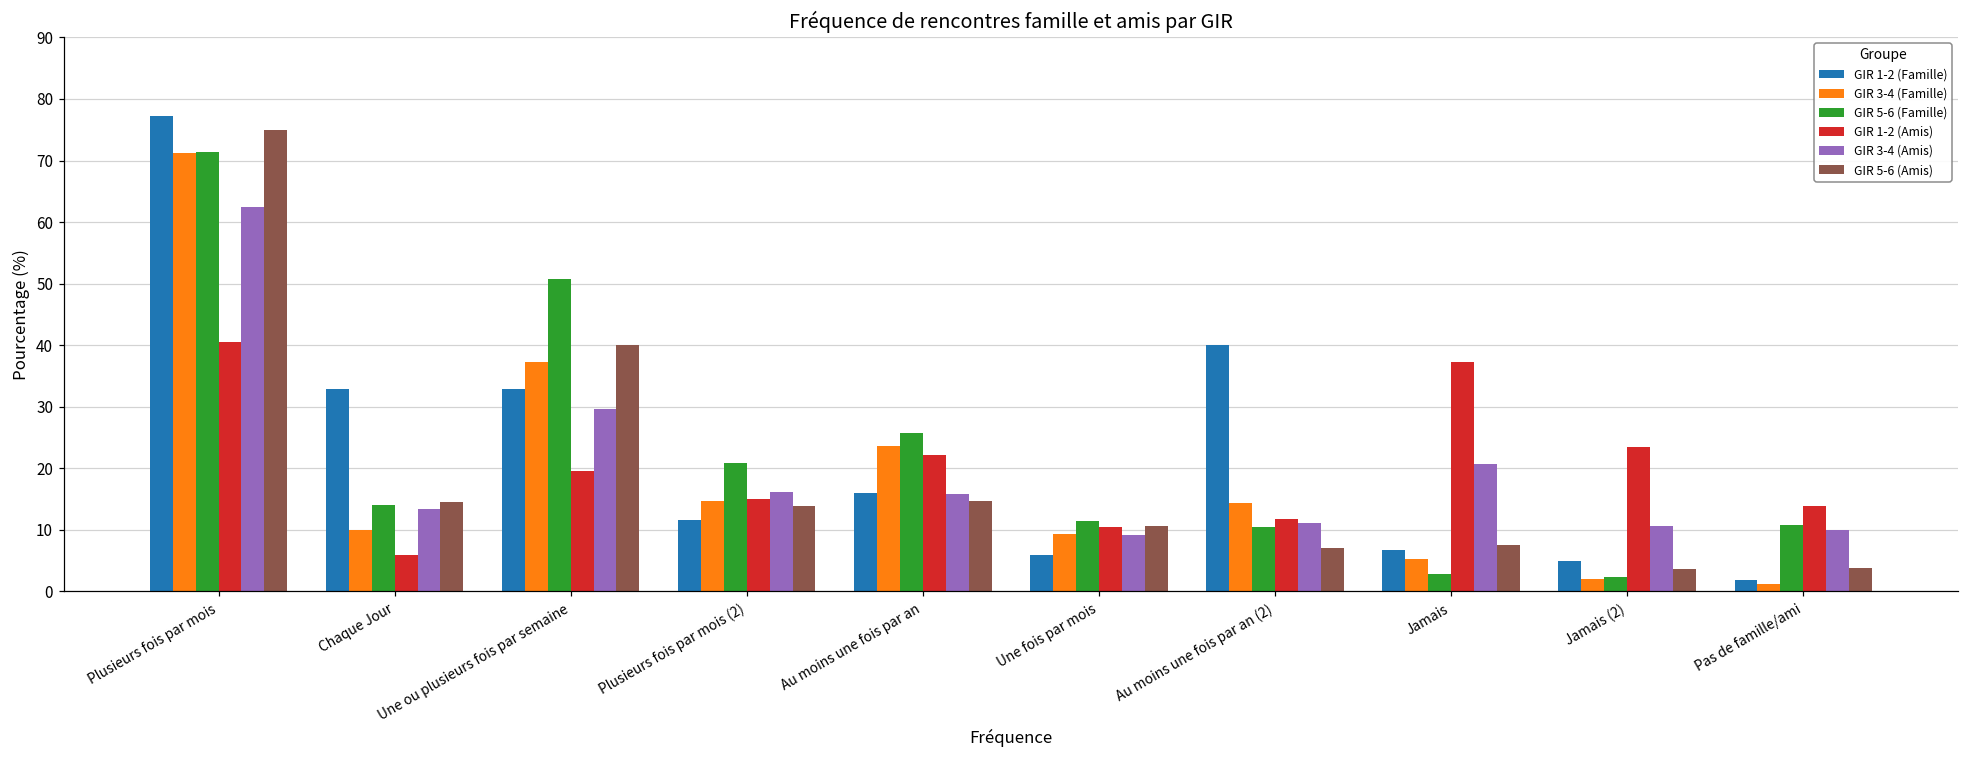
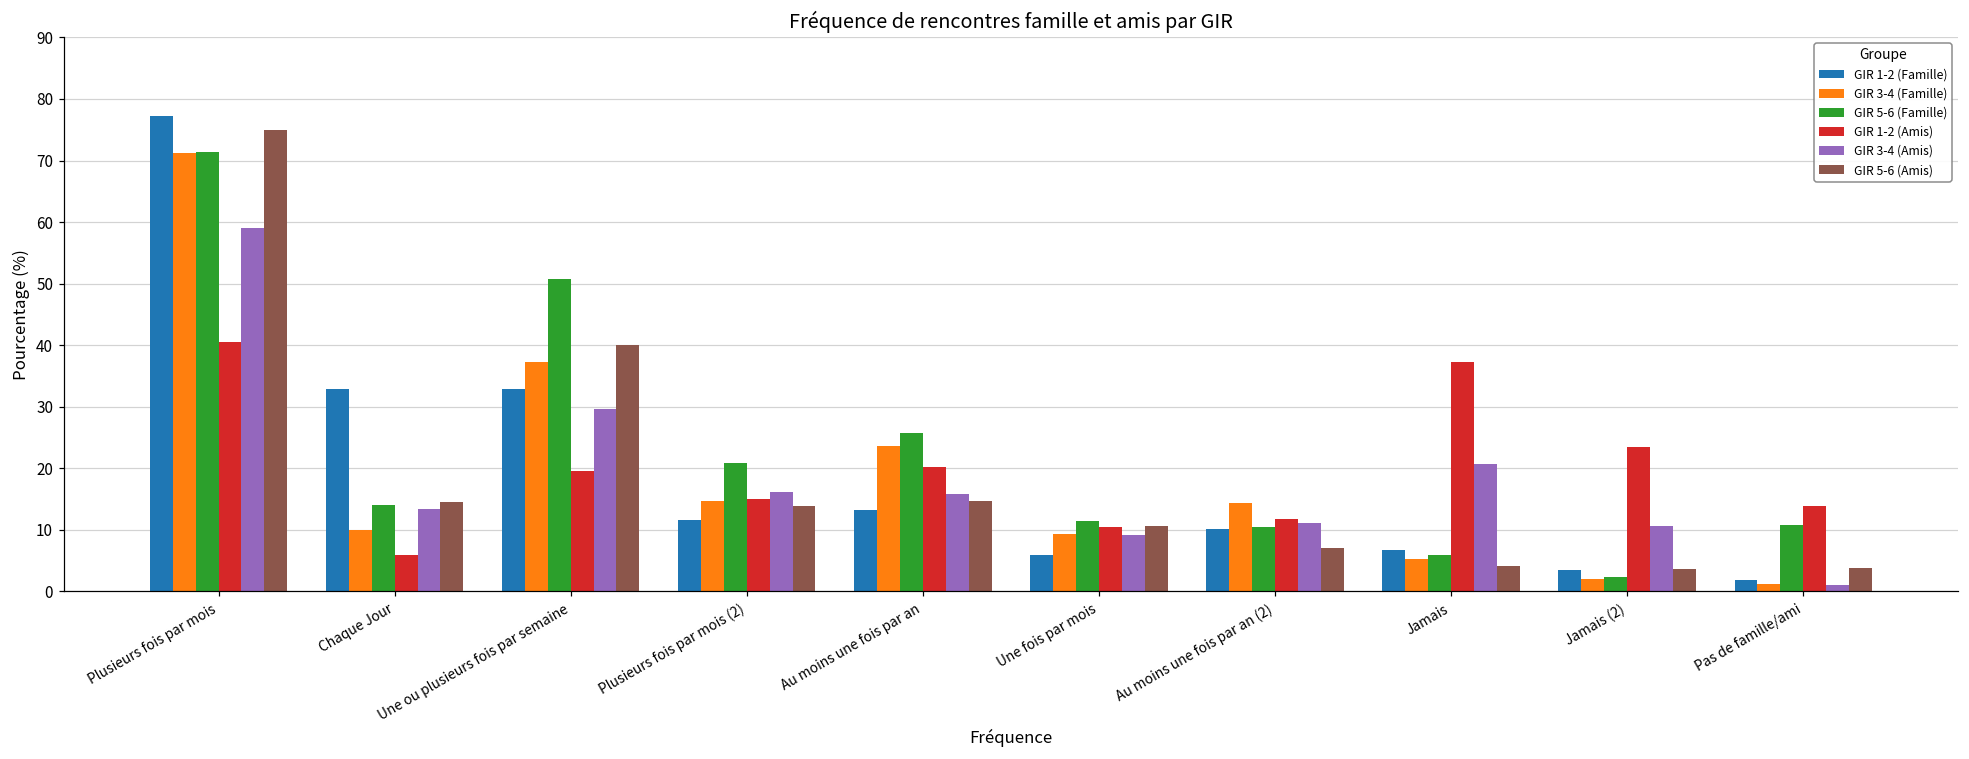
GIR 3-4 (Amis), Plusieurs fois par mois: 62 -> 59
GIR 1-2 (Famille), Au moins une fois par an: 16 -> 13
GIR 1-2 (Amis), Au moins une fois par an: 22 -> 20
GIR 1-2 (Famille), Au moins une fois par an (2): 40 -> 10
GIR 5-6 (Famille), Jamais: 3 -> 6
GIR 5-6 (Amis), Jamais: 8 -> 4
GIR 1-2 (Famille), Jamais (2): 5 -> 3
GIR 3-4 (Amis), Pas de famille/ami: 10 -> 1
